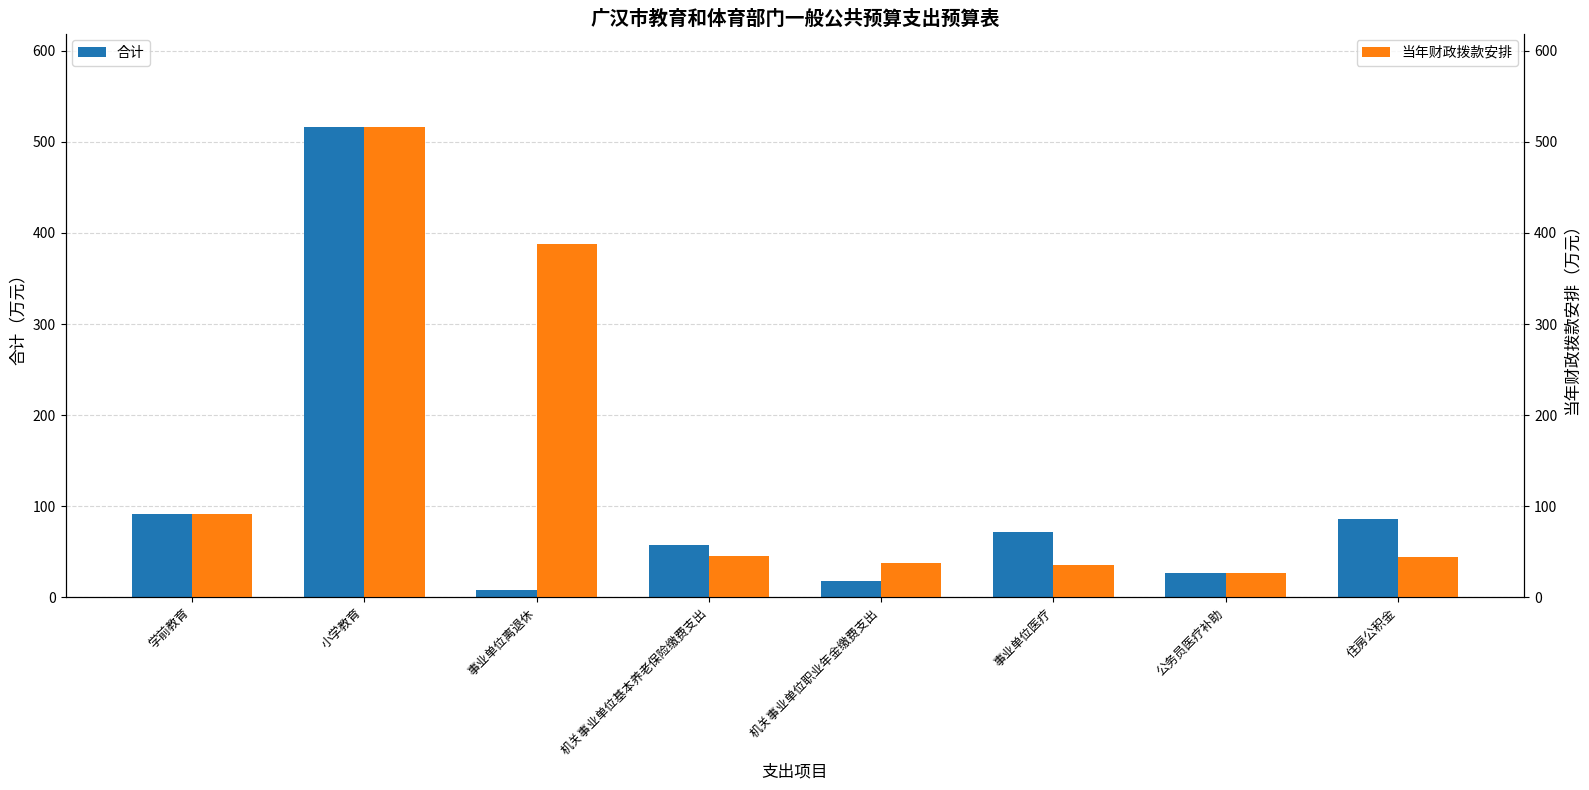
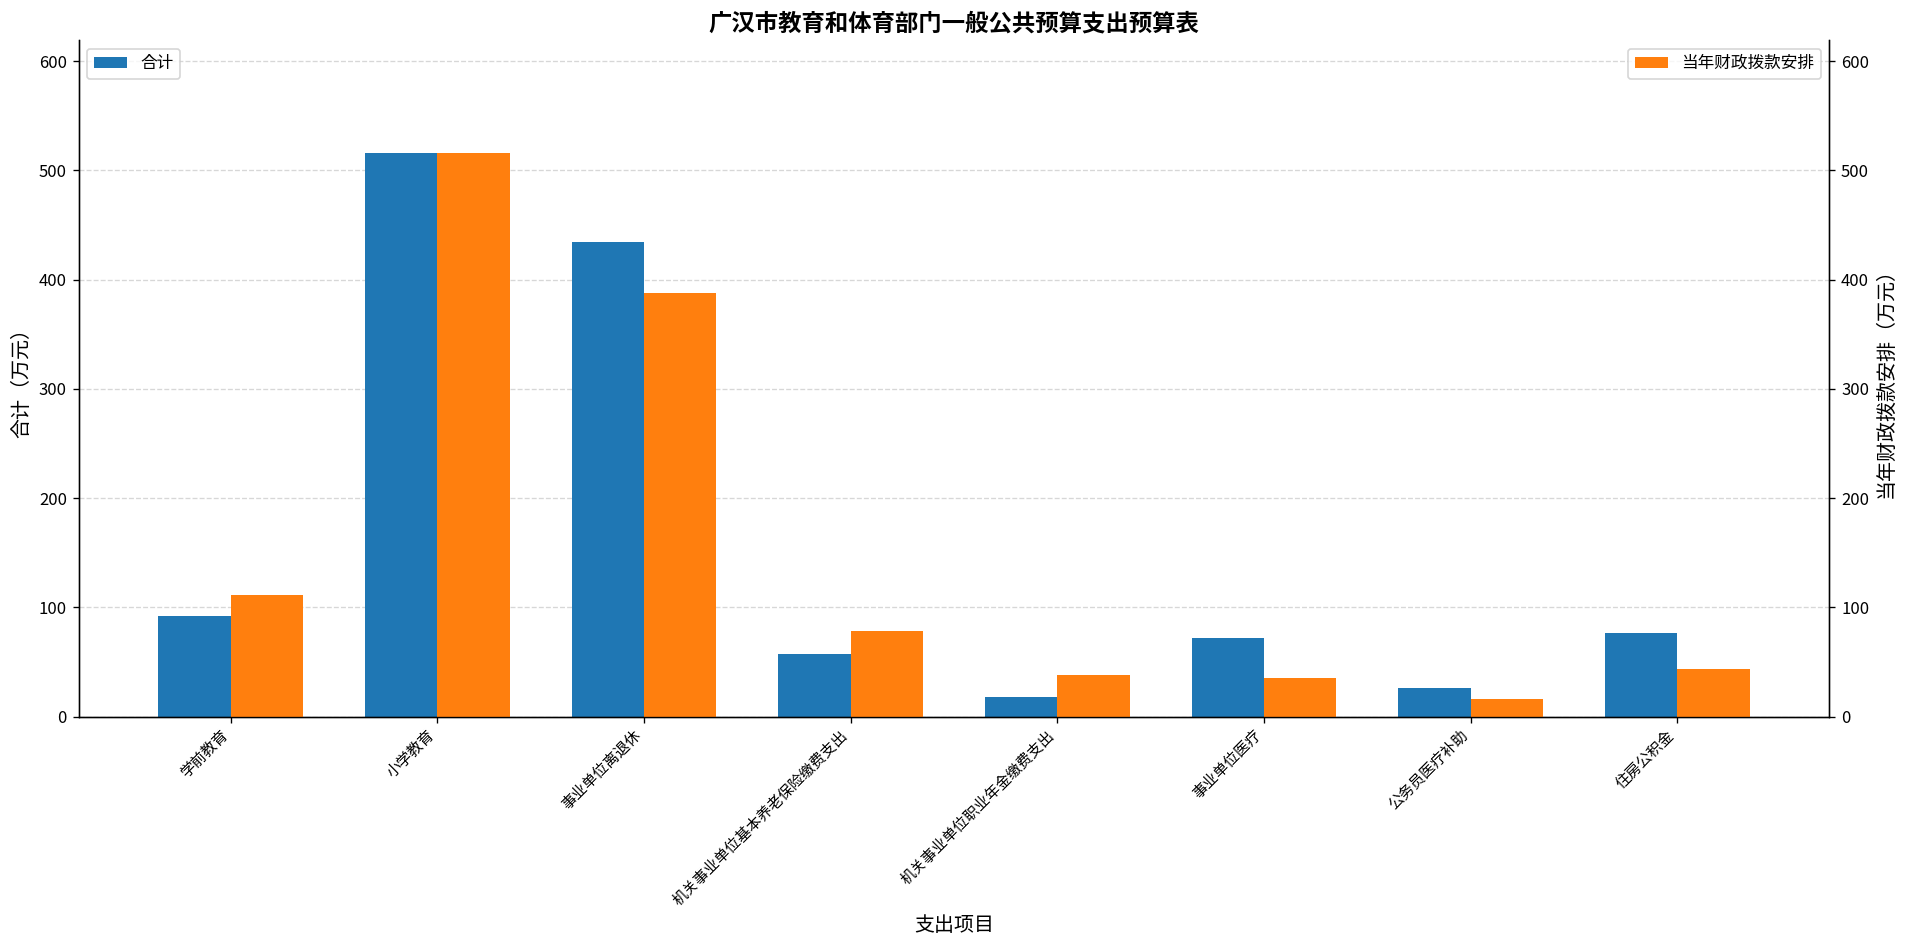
合计, 事业单位离退休: 10 -> 430
合计, 住房公积金: 90 -> 80
当年财政拨款安排, 学前教育: 90 -> 110
当年财政拨款安排, 机关事业单位基本养老保险缴费支出: 50 -> 80
当年财政拨款安排, 公务员医疗补助: 30 -> 20
